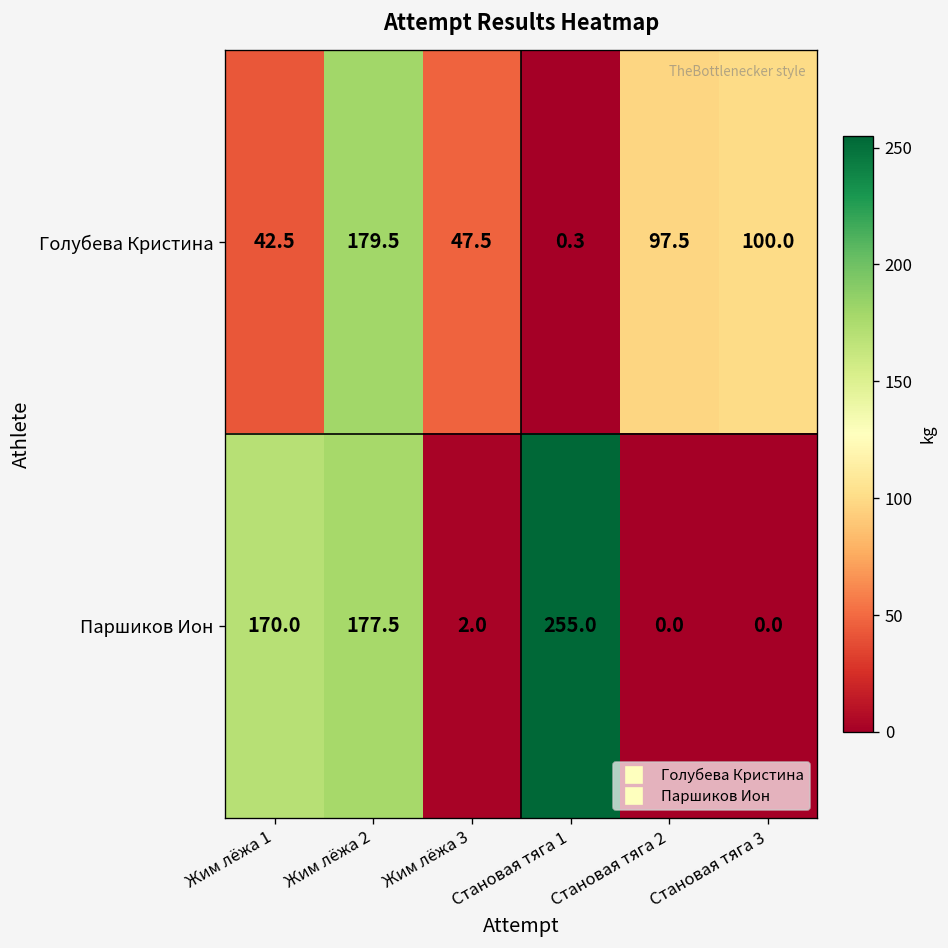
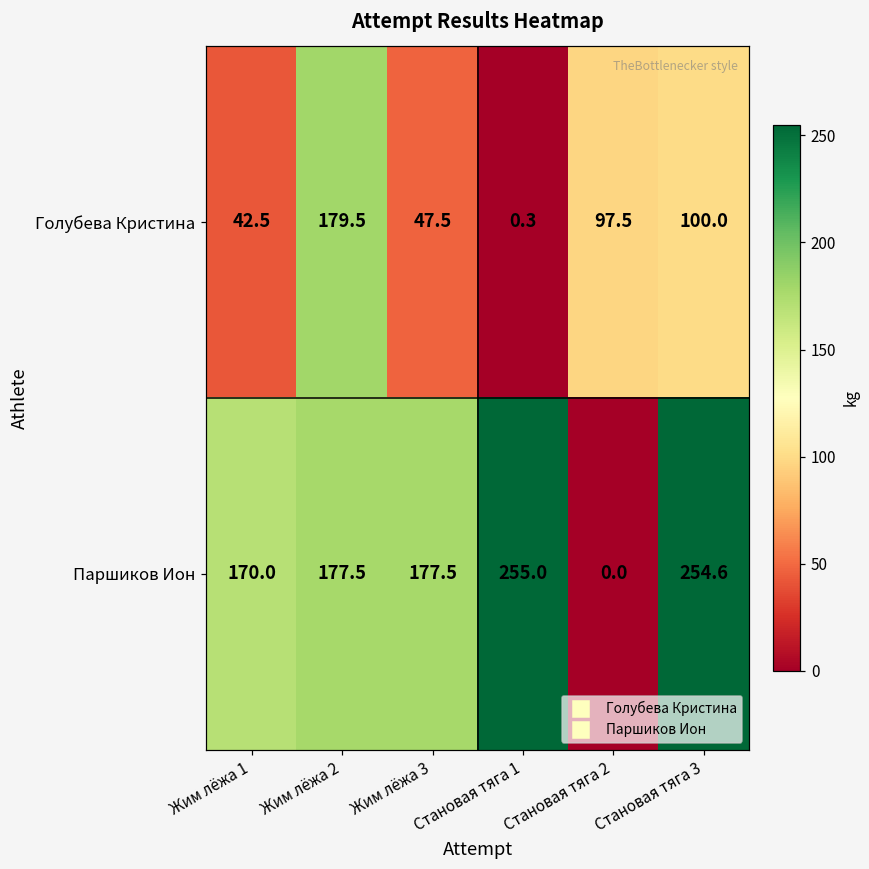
Паршиков Ион, Жим лёжа 3: 2.0 -> 177.5
Паршиков Ион, Становая тяга 3: 0.0 -> 254.6
